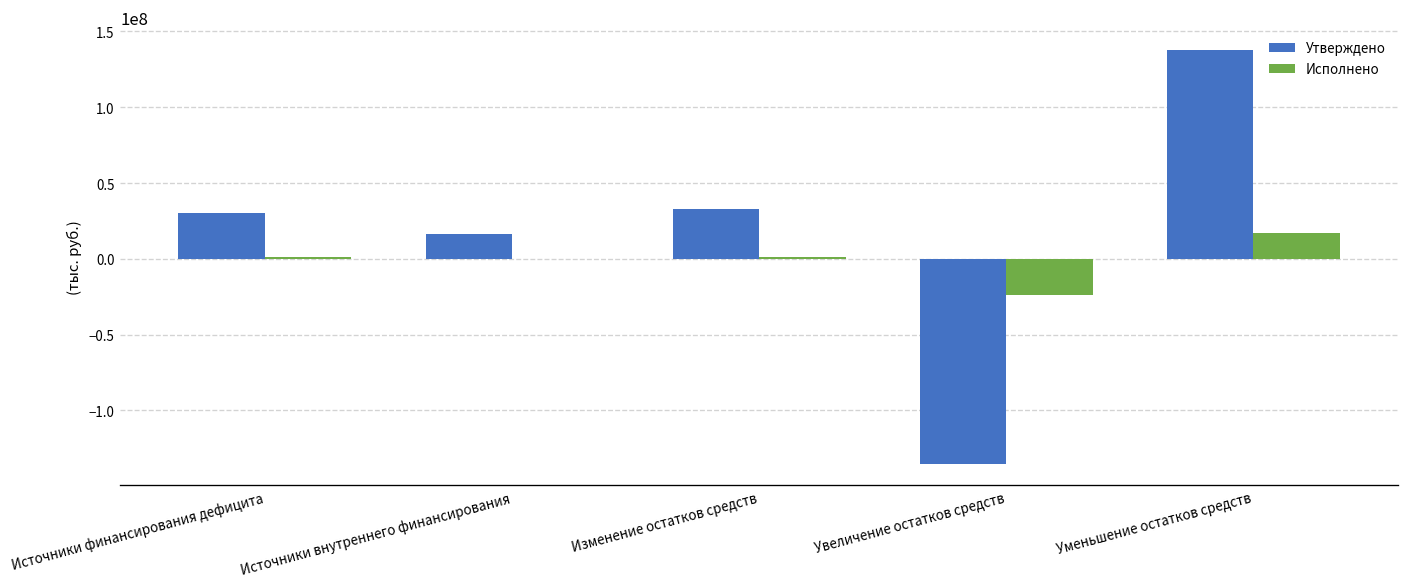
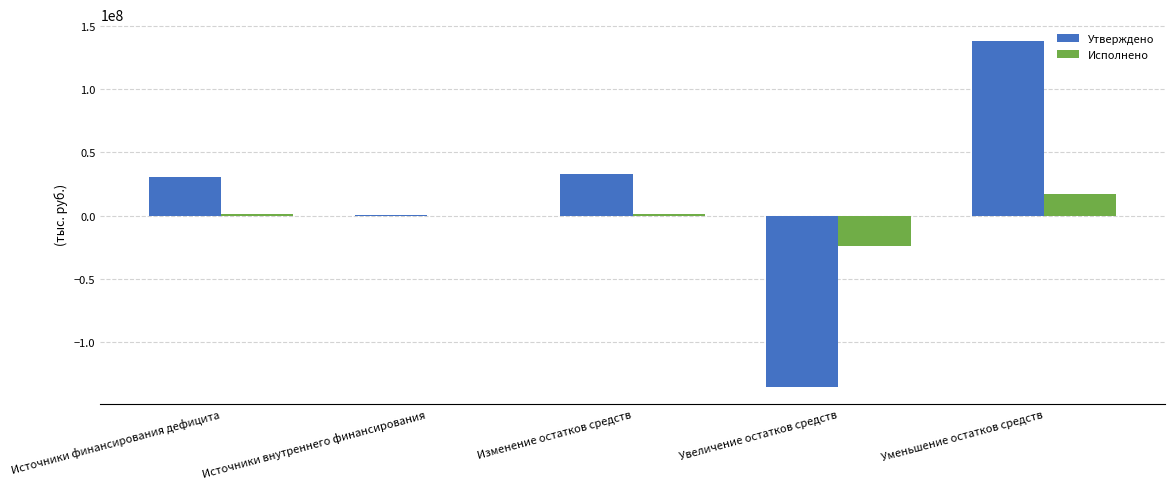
Утверждено, Источники внутреннего финансирования: 16000000 -> 0
